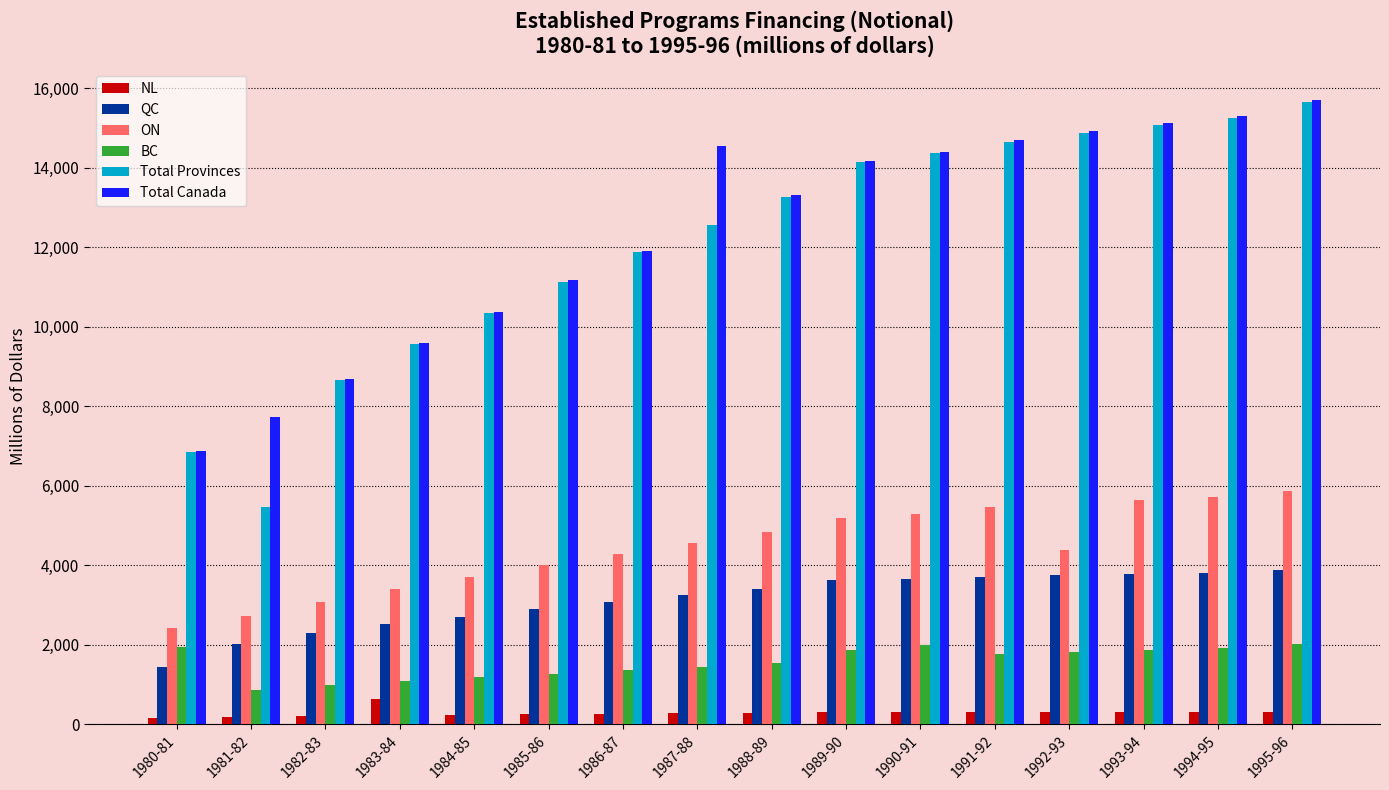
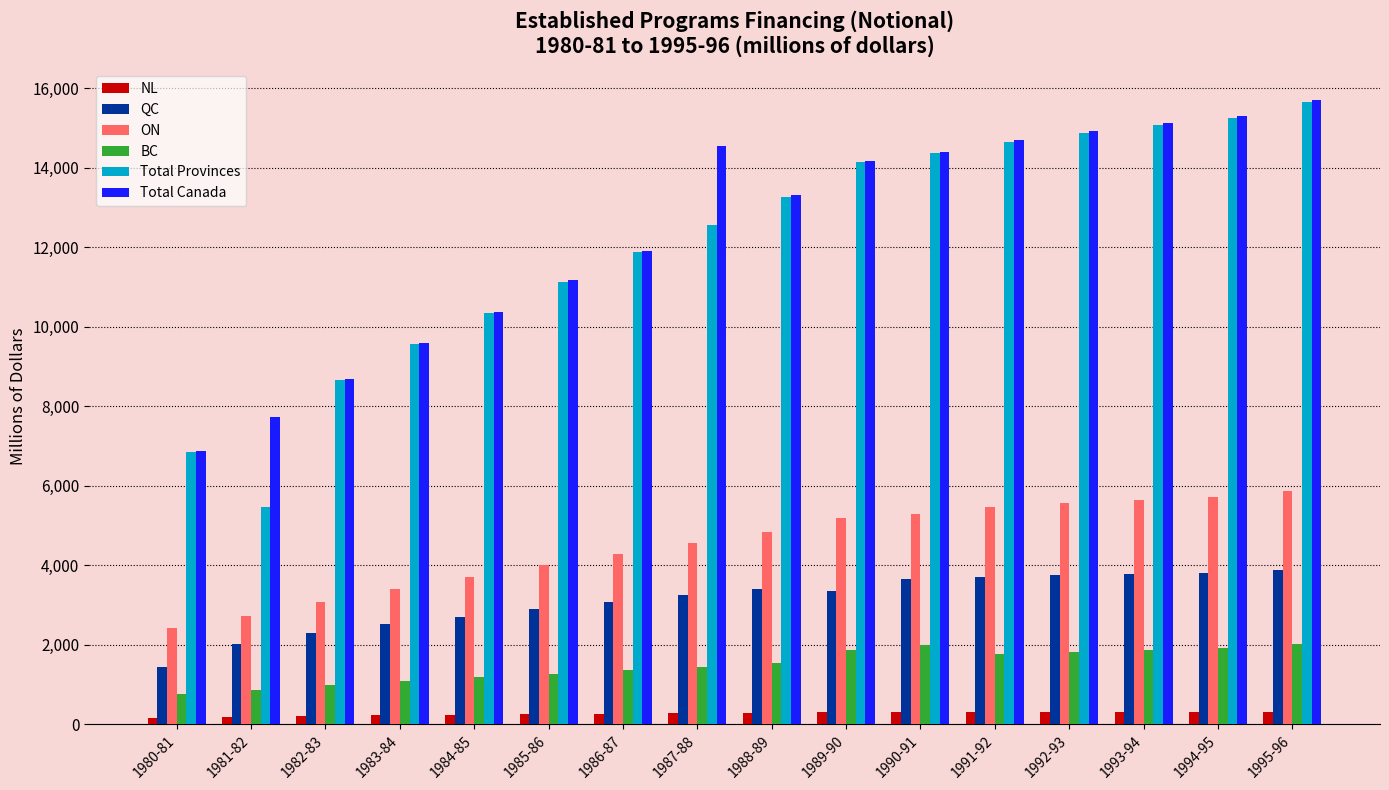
BC, 1980-81: 1,900 -> 800
NL, 1983-84: 600 -> 200
QC, 1989-90: 3,600 -> 3,300
ON, 1992-93: 4,400 -> 5,600
